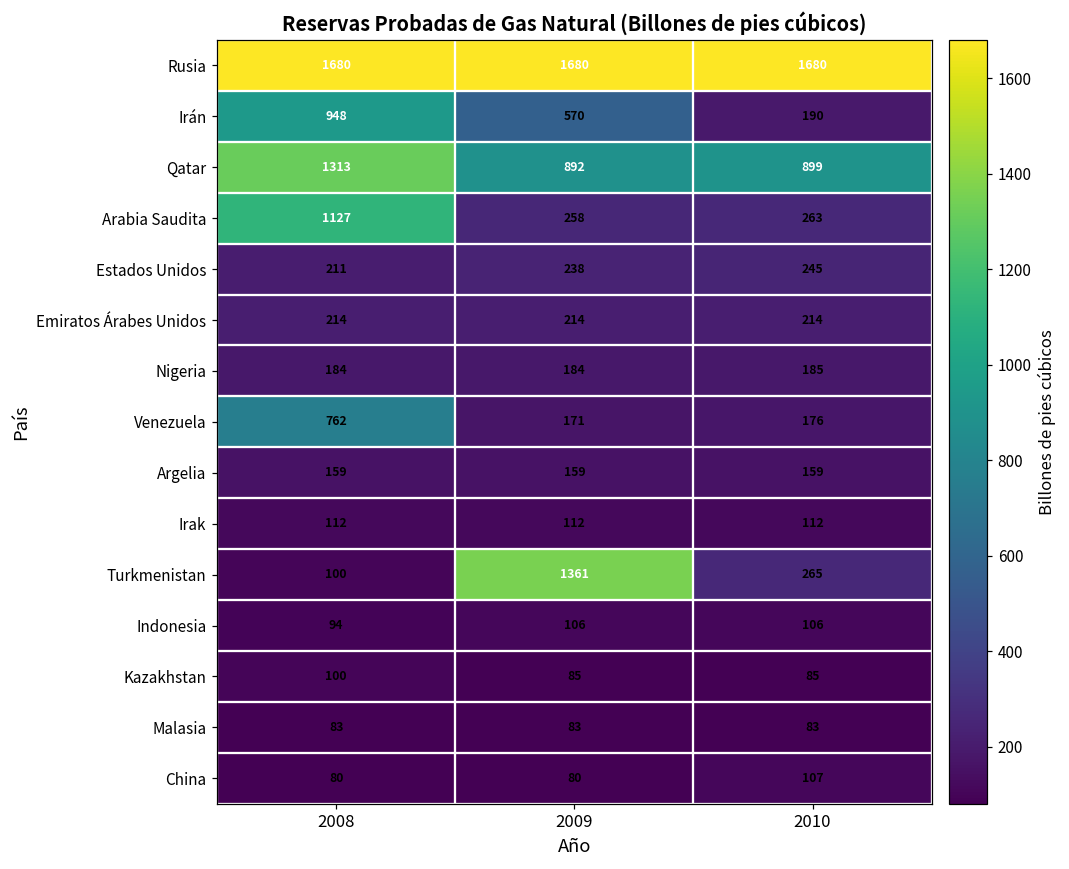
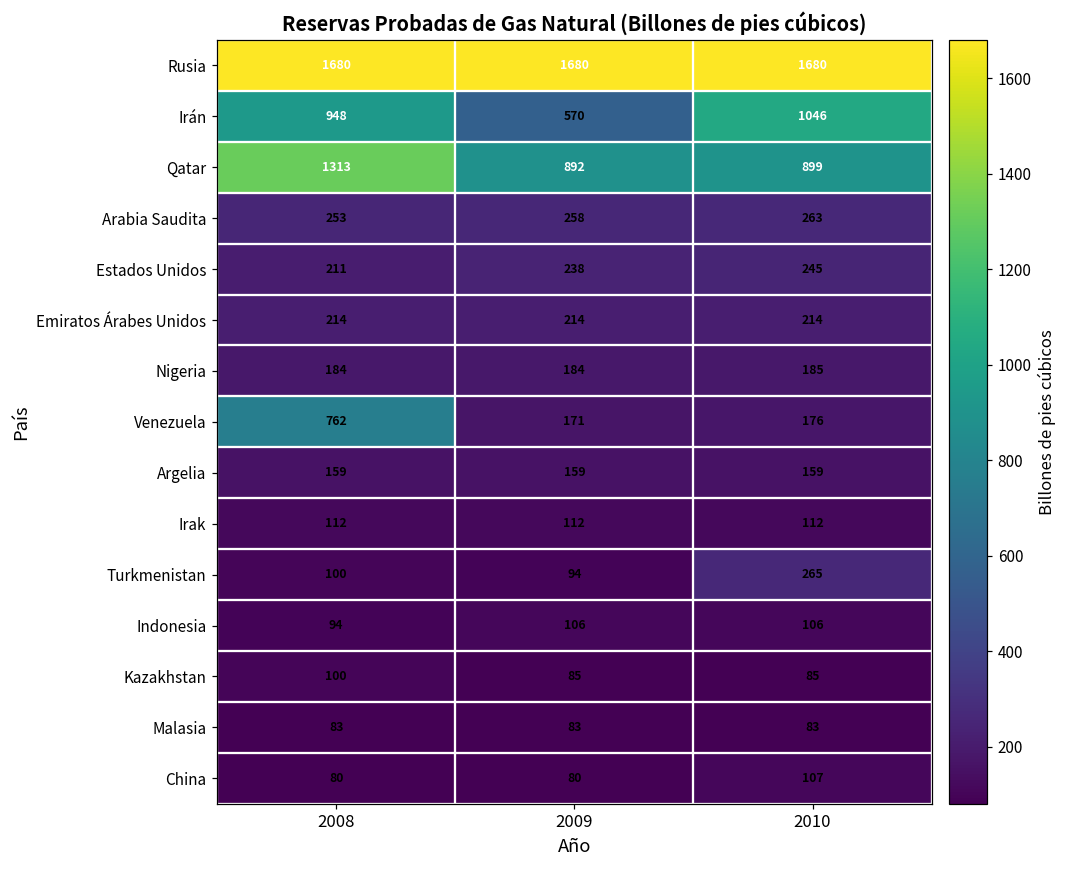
Irán, 2010: 190 -> 1046
Arabia Saudita, 2008: 1127 -> 253
Turkmenistan, 2009: 1361 -> 94
